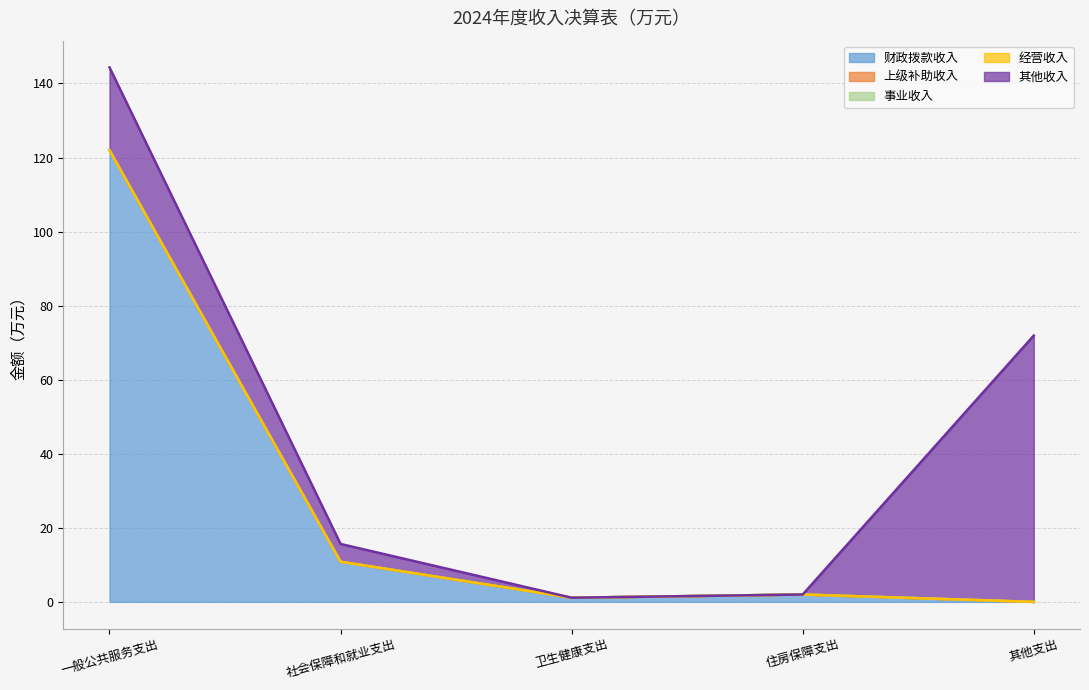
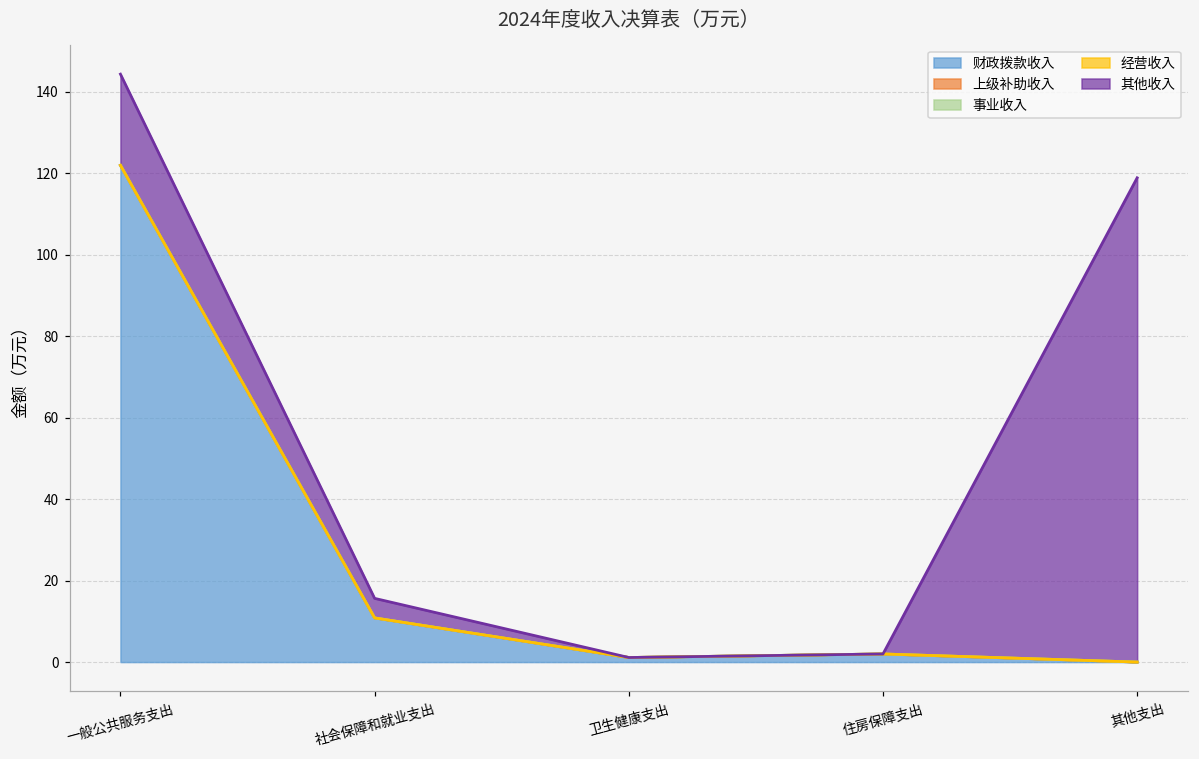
其他收入, 其他支出: 72 -> 119
